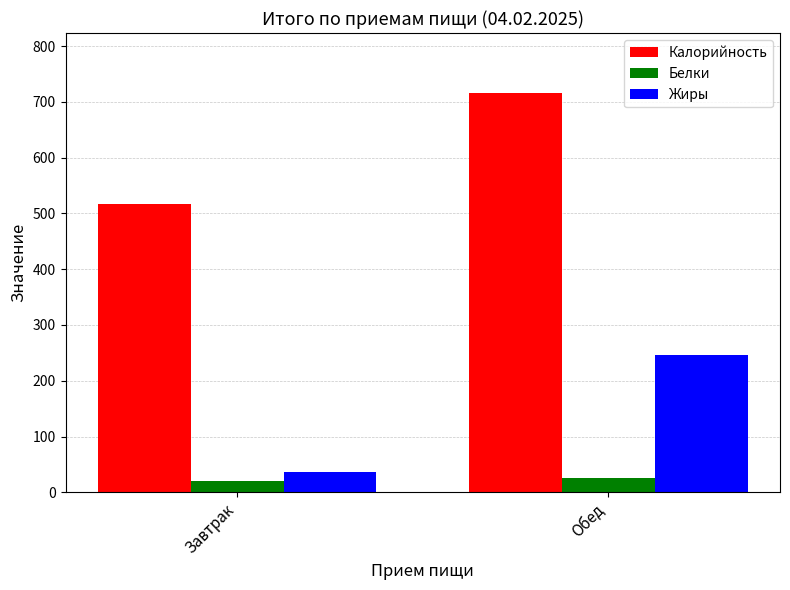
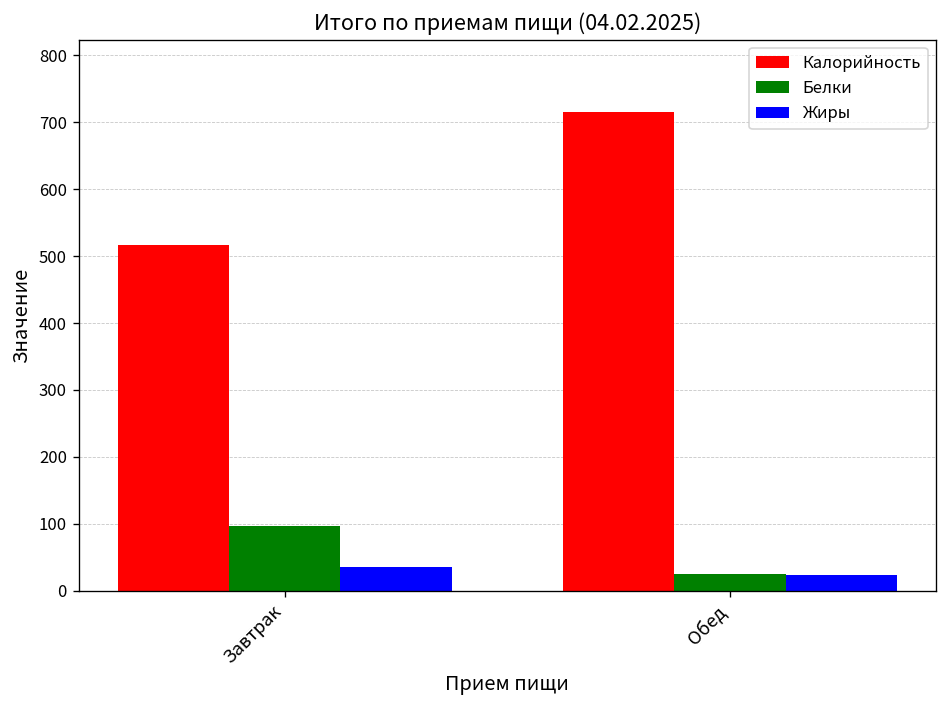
Белки, Завтрак: 20 -> 100
Жиры, Обед: 250 -> 20
